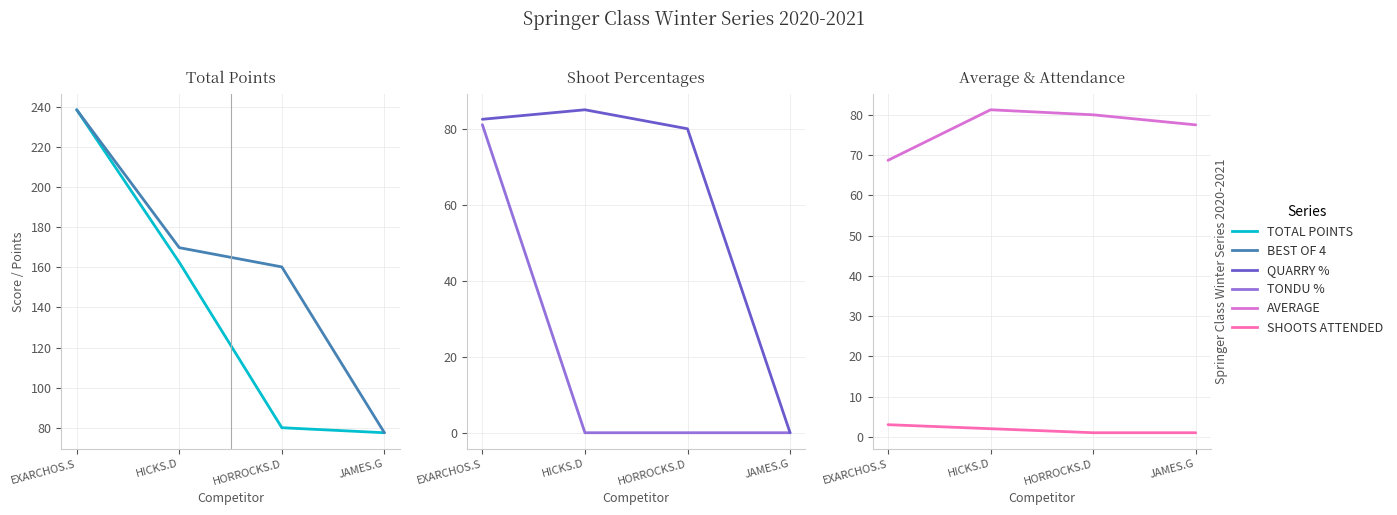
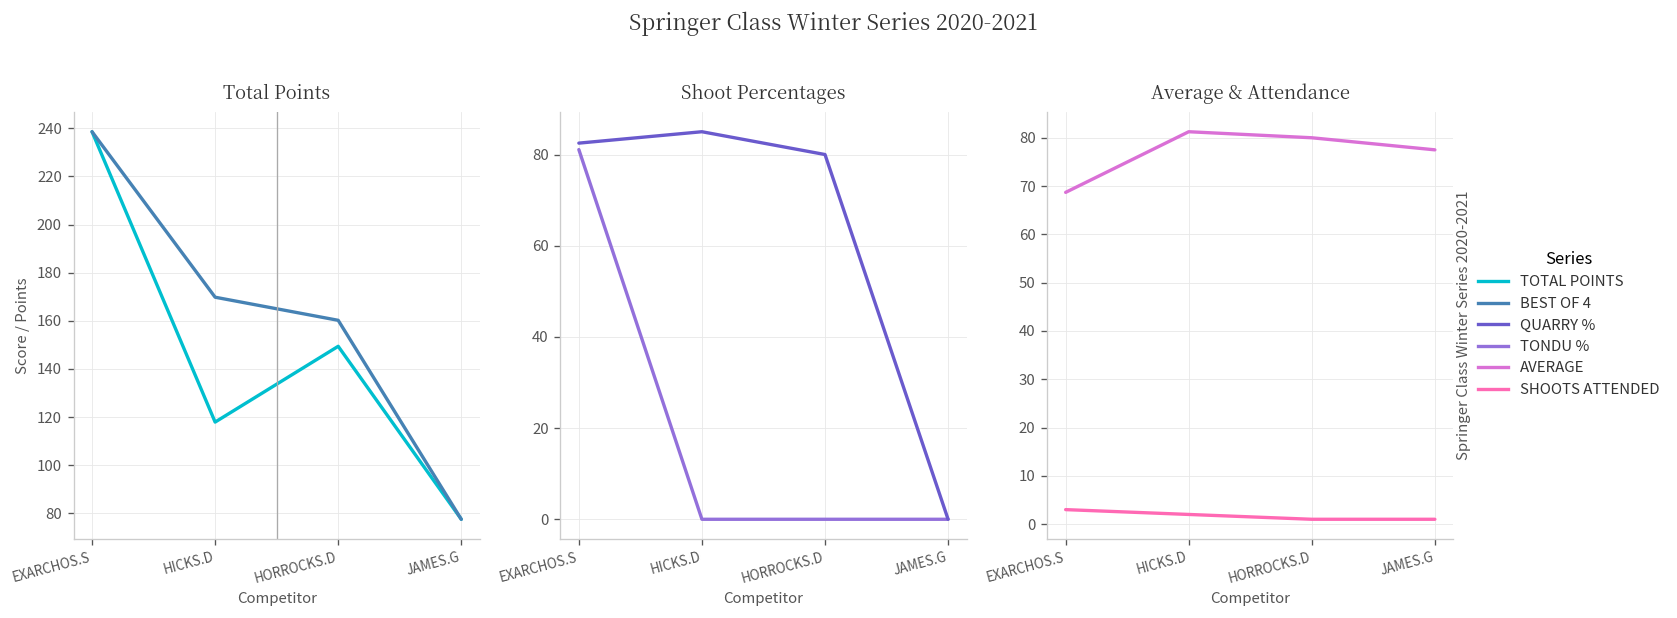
Total Points, TOTAL POINTS, HICKS.D: 163 -> 118
Total Points, TOTAL POINTS, HORROCKS.D: 80 -> 149
